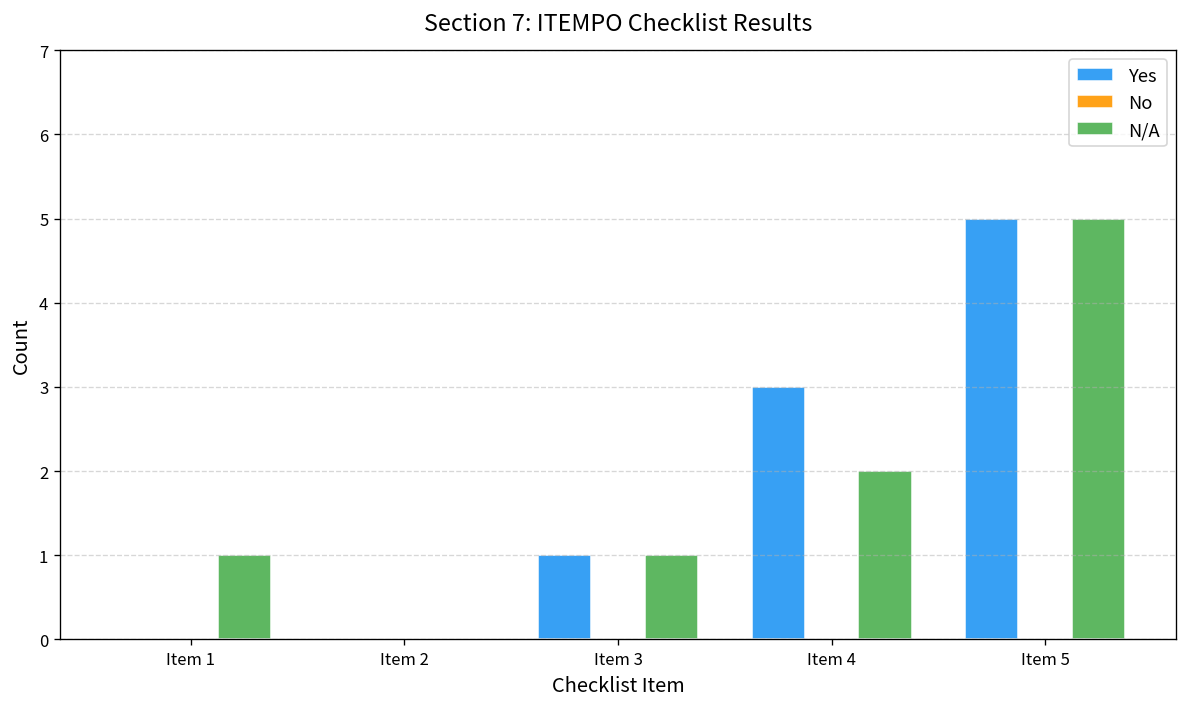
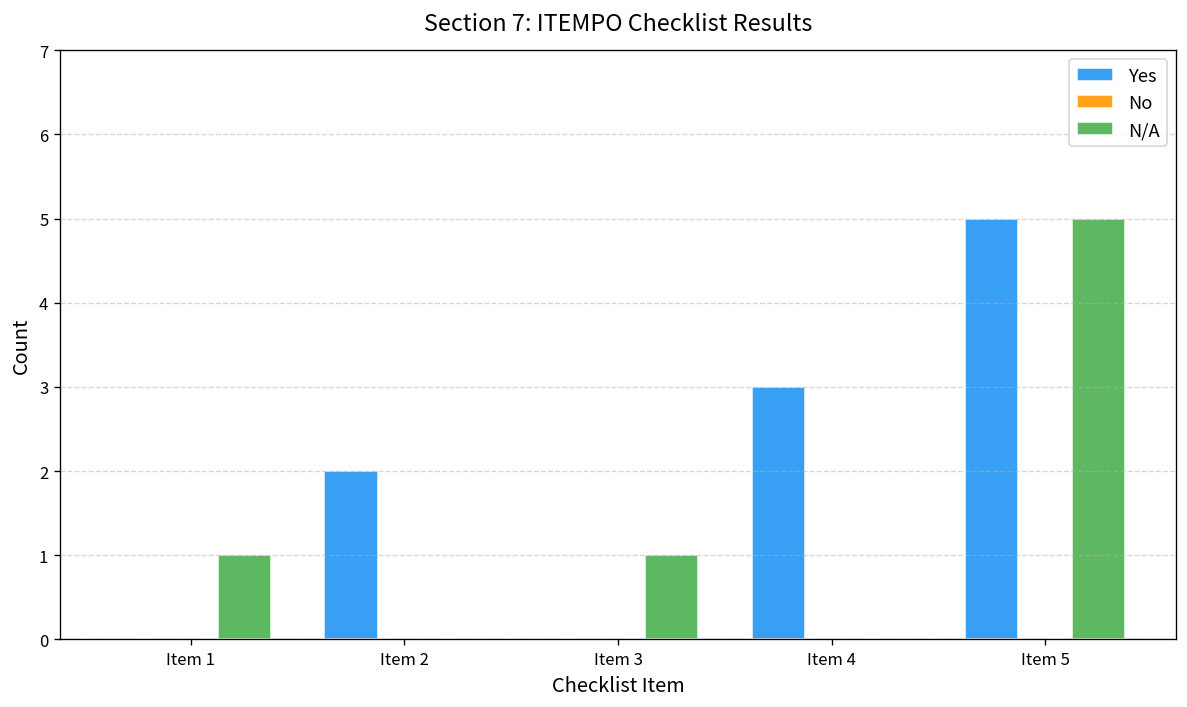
Yes, Item 2: 0 -> 2
Yes, Item 3: 1 -> 0
N/A, Item 4: 2 -> 0
